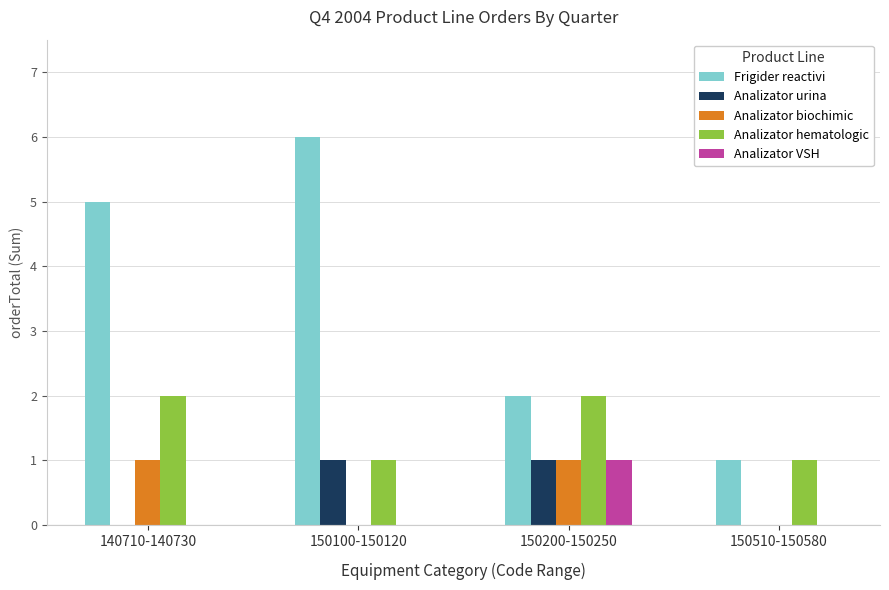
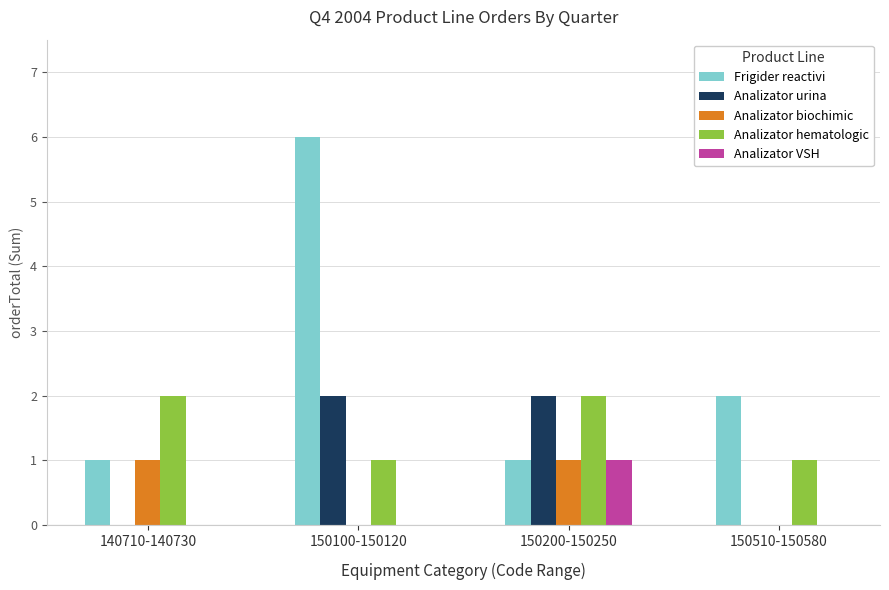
Frigider reactivi, 140710-140730: 5 -> 1
Analizator urina, 150100-150120: 1 -> 2
Frigider reactivi, 150200-150250: 2 -> 1
Analizator urina, 150200-150250: 1 -> 2
Frigider reactivi, 150510-150580: 1 -> 2
